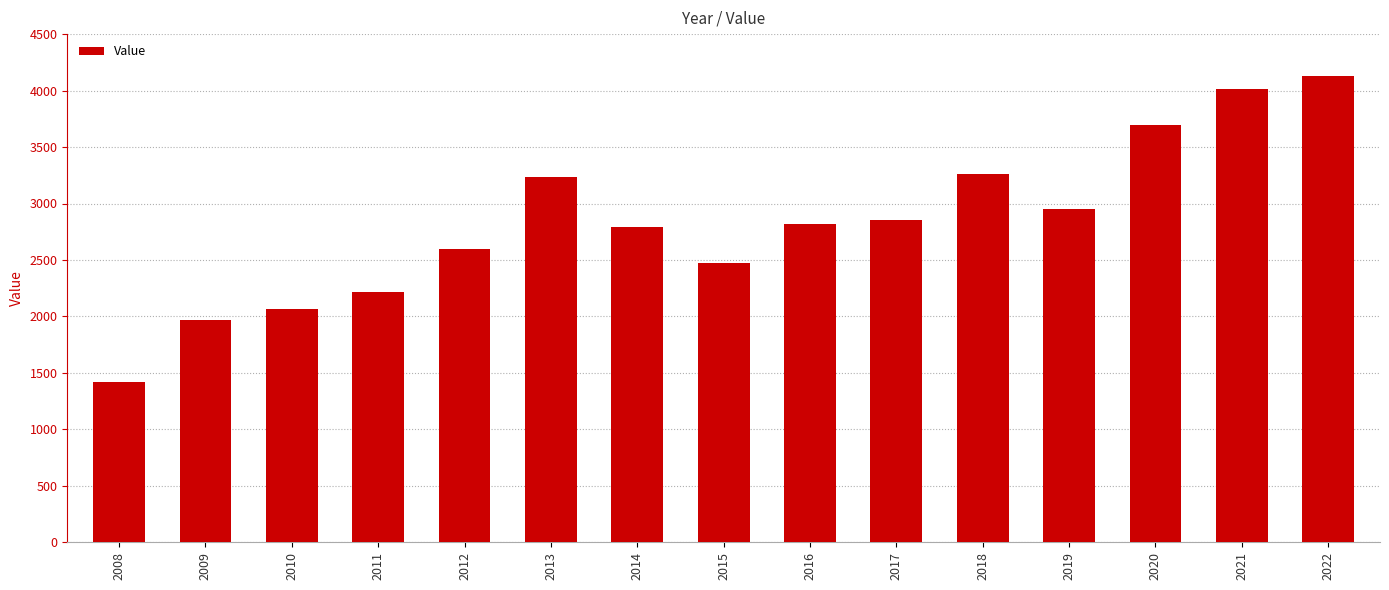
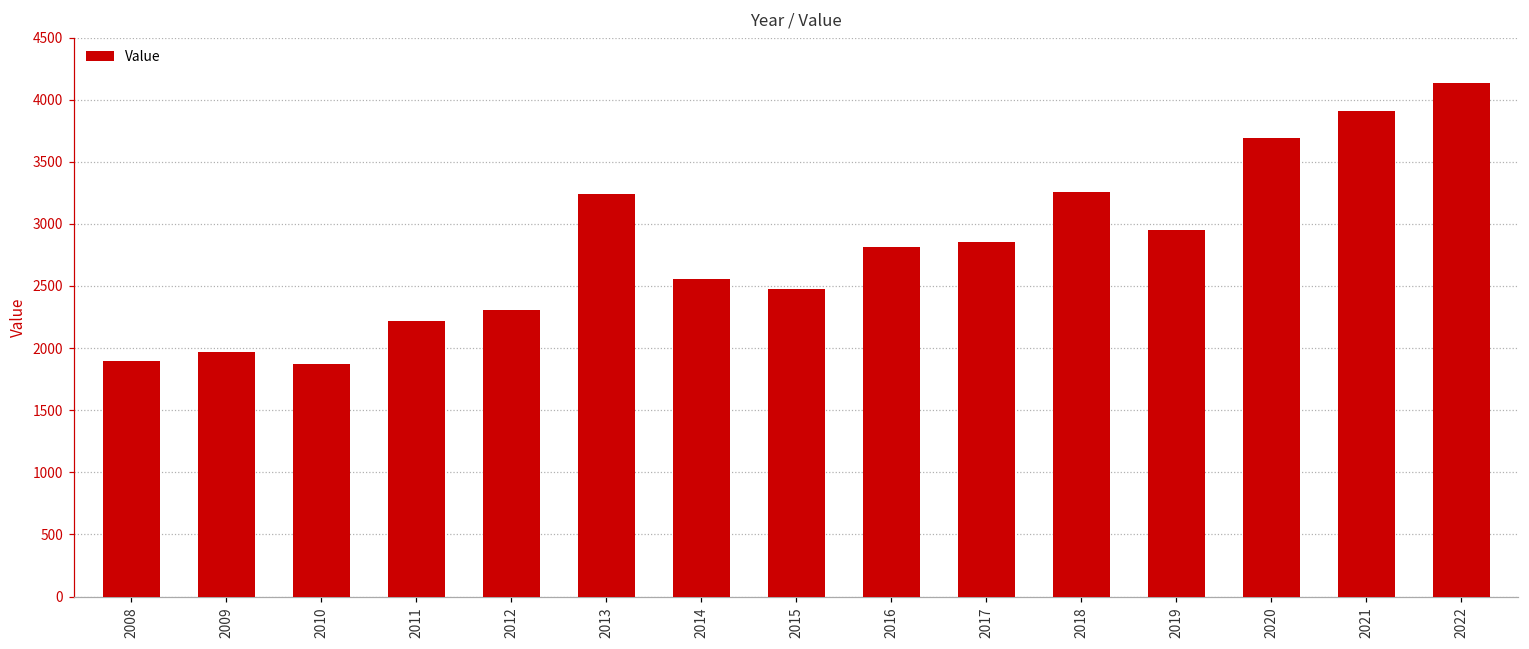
2008: 1420 -> 1900
2010: 2070 -> 1870
2012: 2590 -> 2310
2014: 2790 -> 2560
2021: 4010 -> 3910
